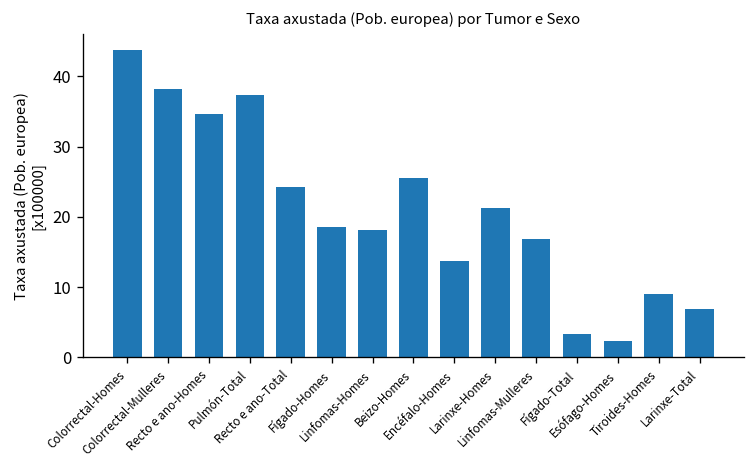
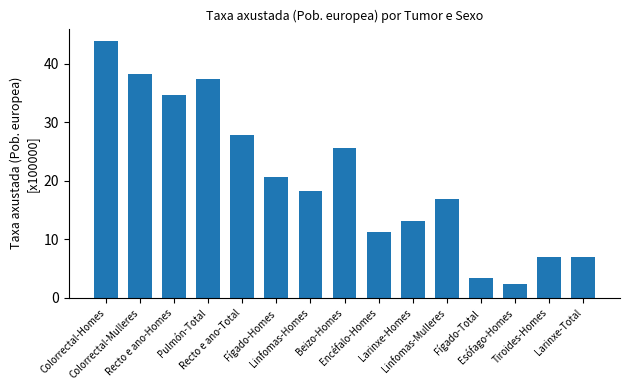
Recto e ano-Total: 24 -> 28
Fígado-Homes: 19 -> 21
Encéfalo-Homes: 14 -> 11
Larinxe-Homes: 21 -> 13
Tiroides-Homes: 9 -> 7
